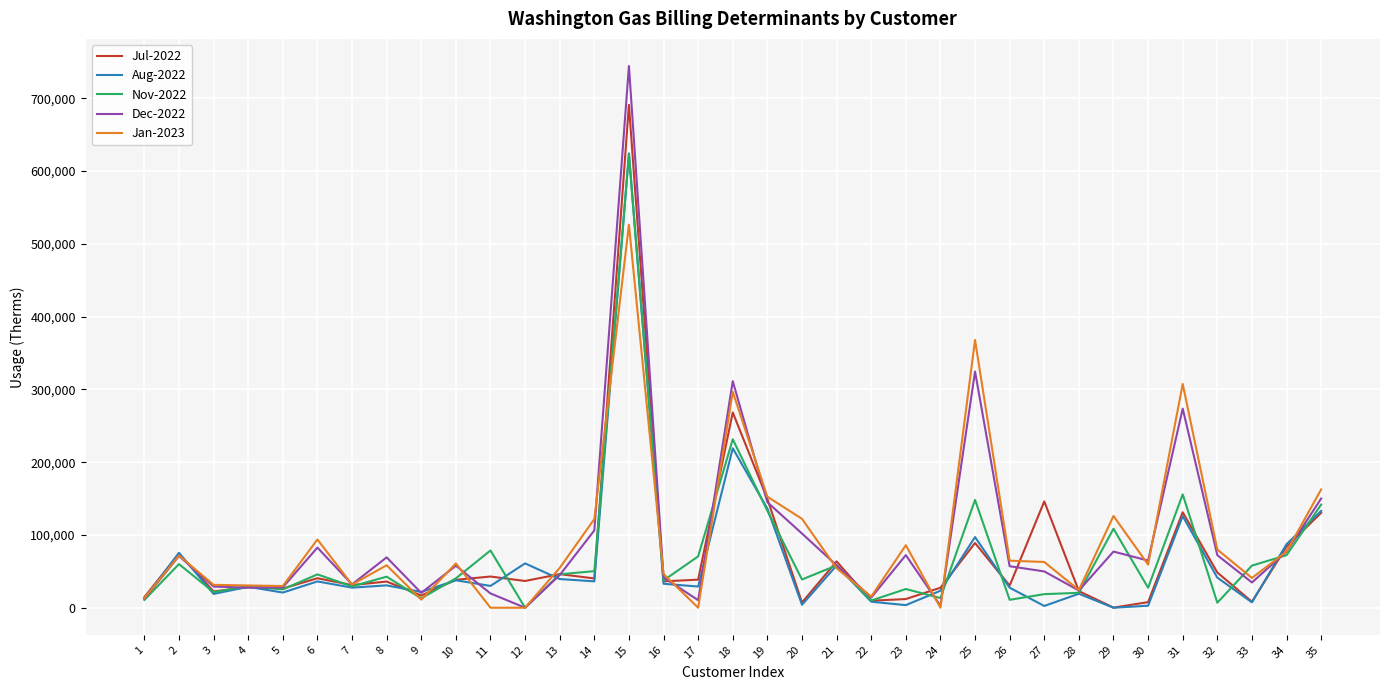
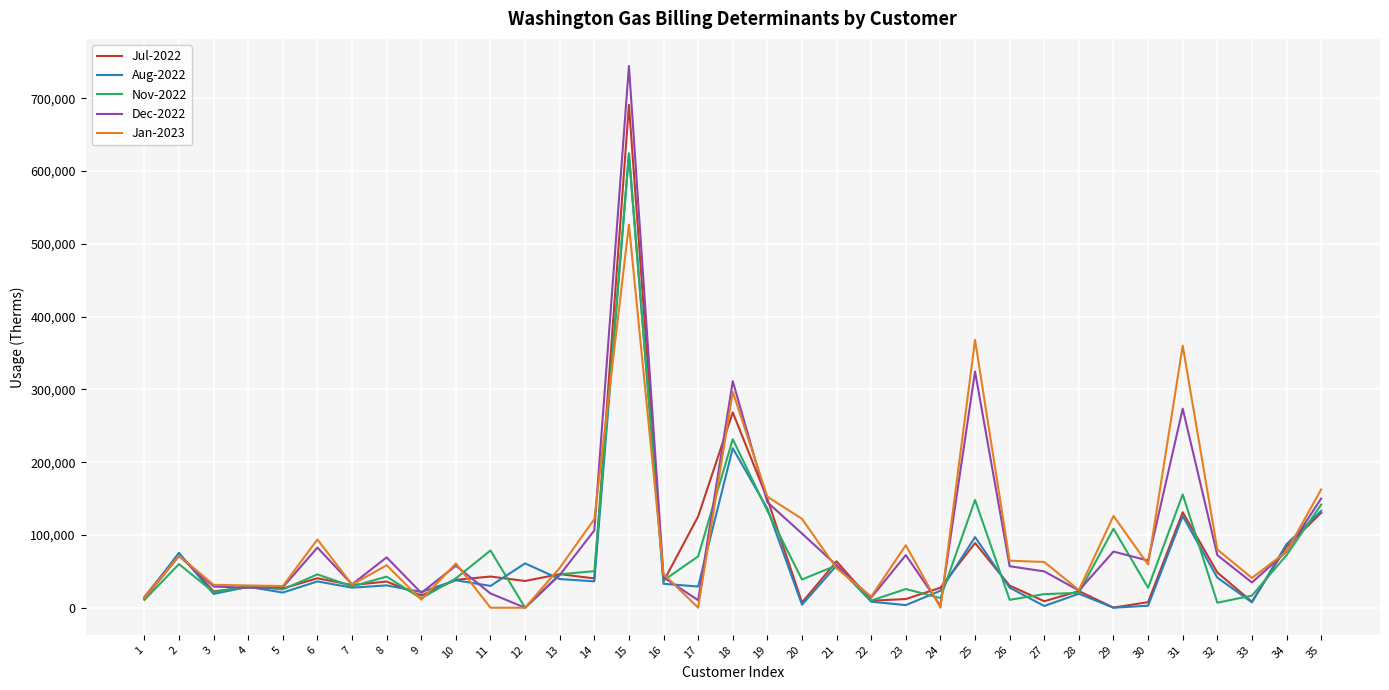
Jul-2022, 17: 40,000 -> 130,000
Jul-2022, 27: 150,000 -> 10,000
Jan-2023, 31: 310,000 -> 360,000
Nov-2022, 33: 60,000 -> 20,000
